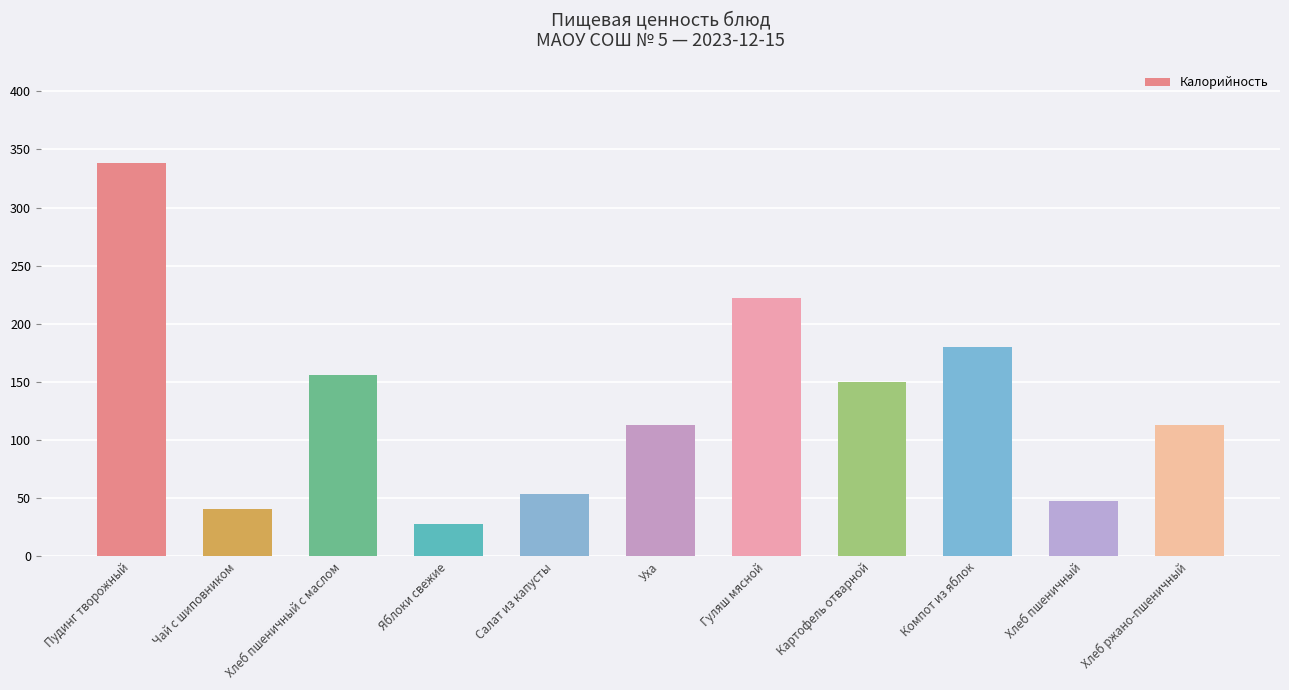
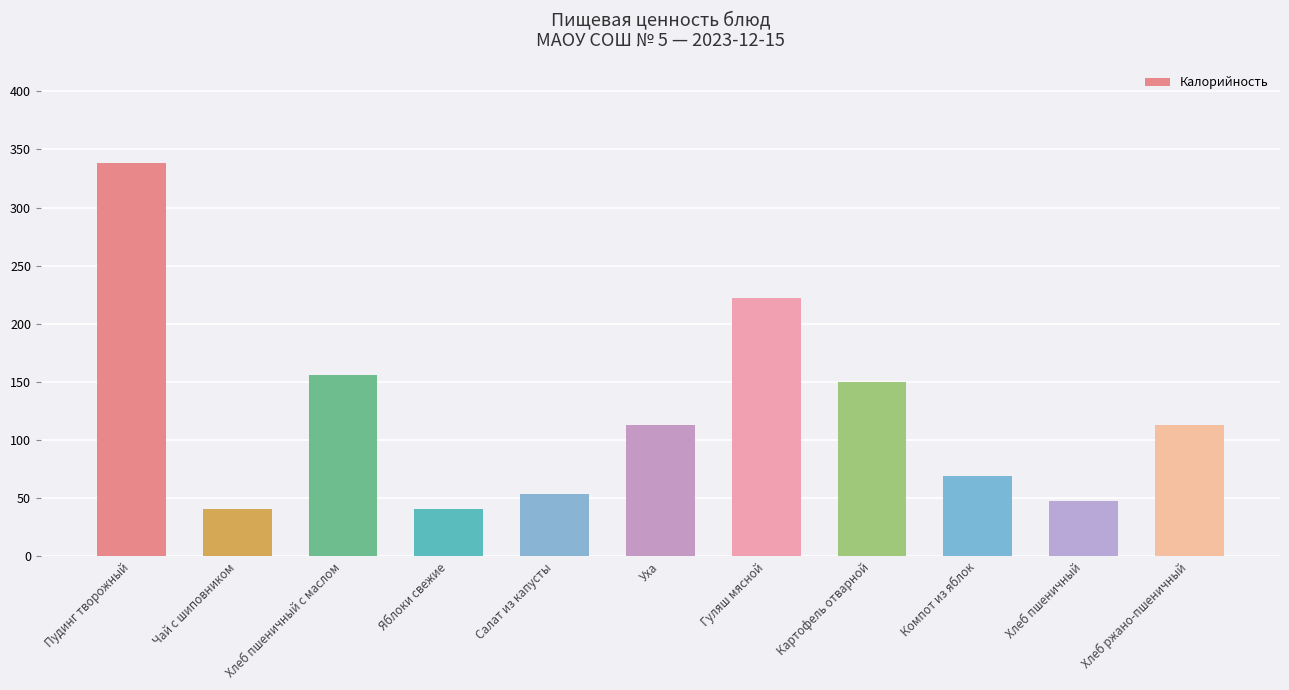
Яблоки свежие: 28 -> 41
Компот из яблок: 180 -> 69
